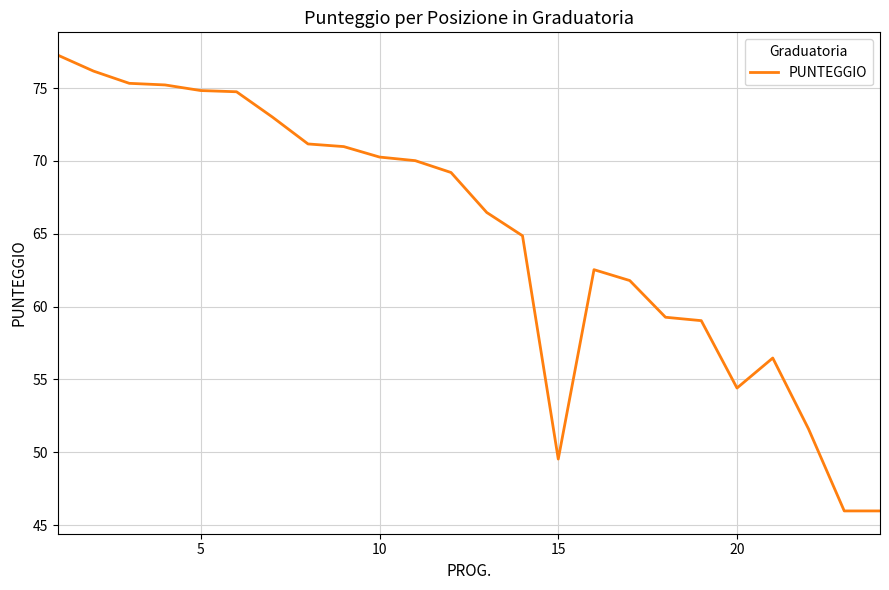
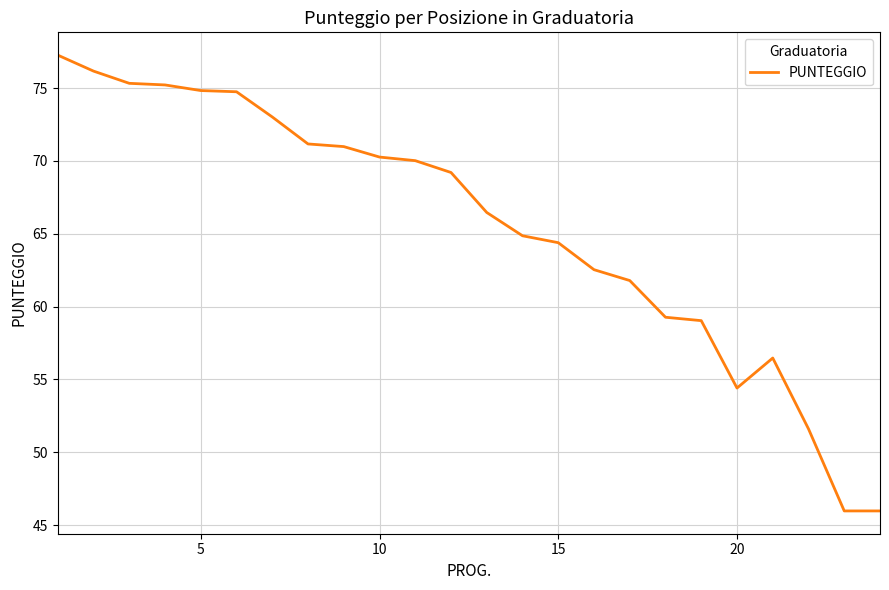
15: 49.5 -> 64.4
